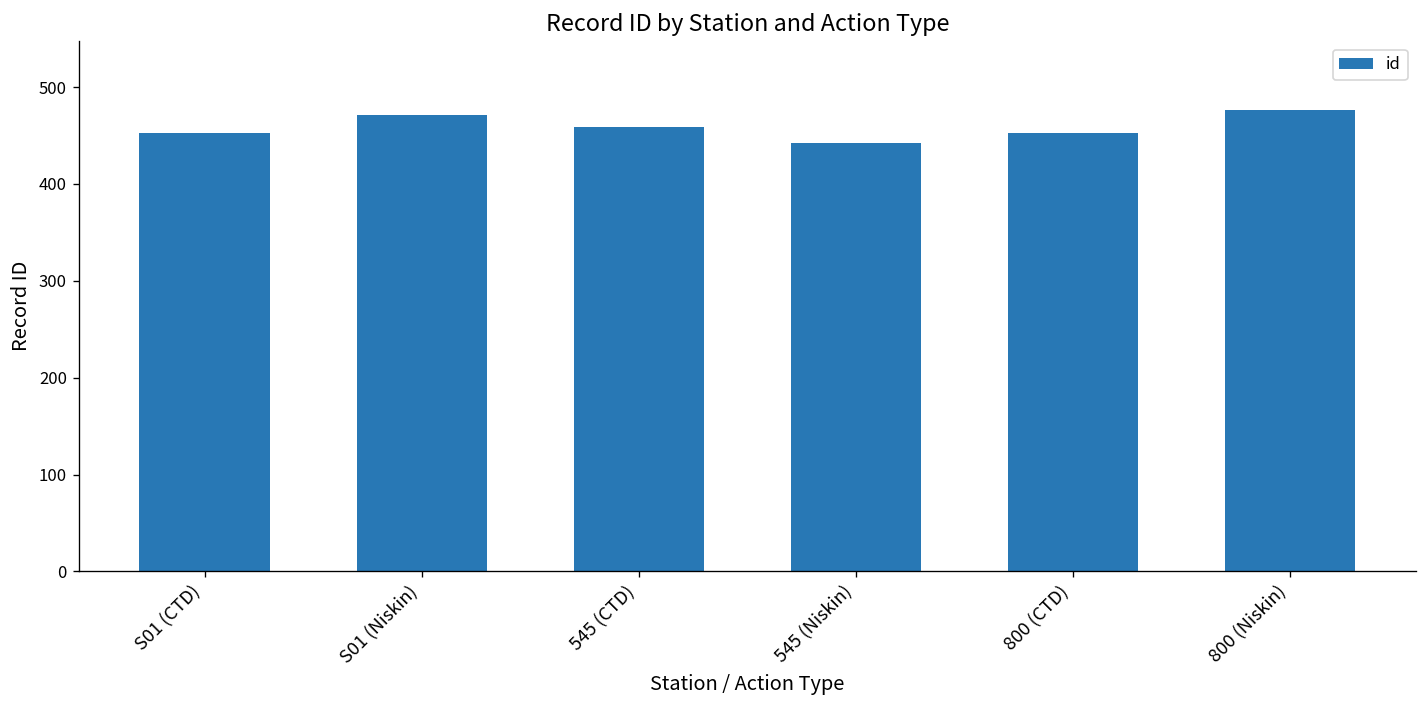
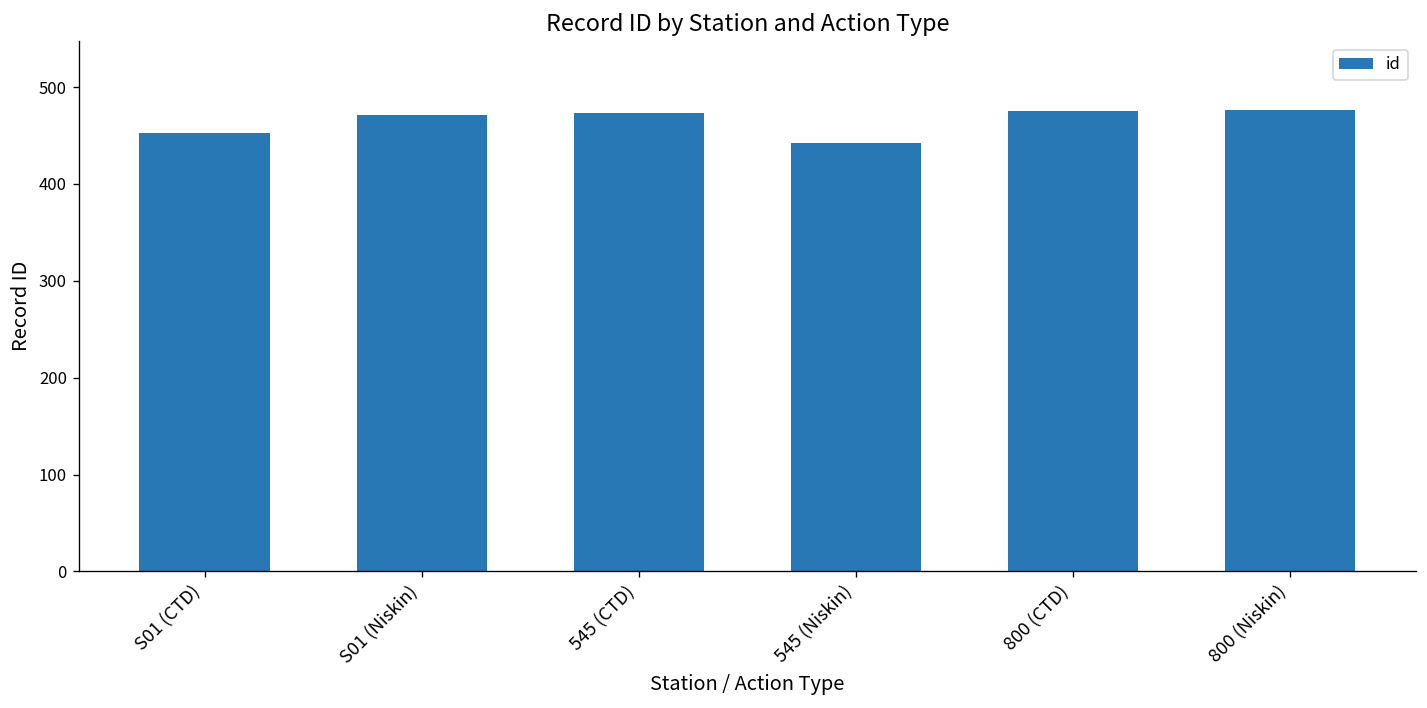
545 (CTD): 460 -> 470
800 (CTD): 450 -> 480
